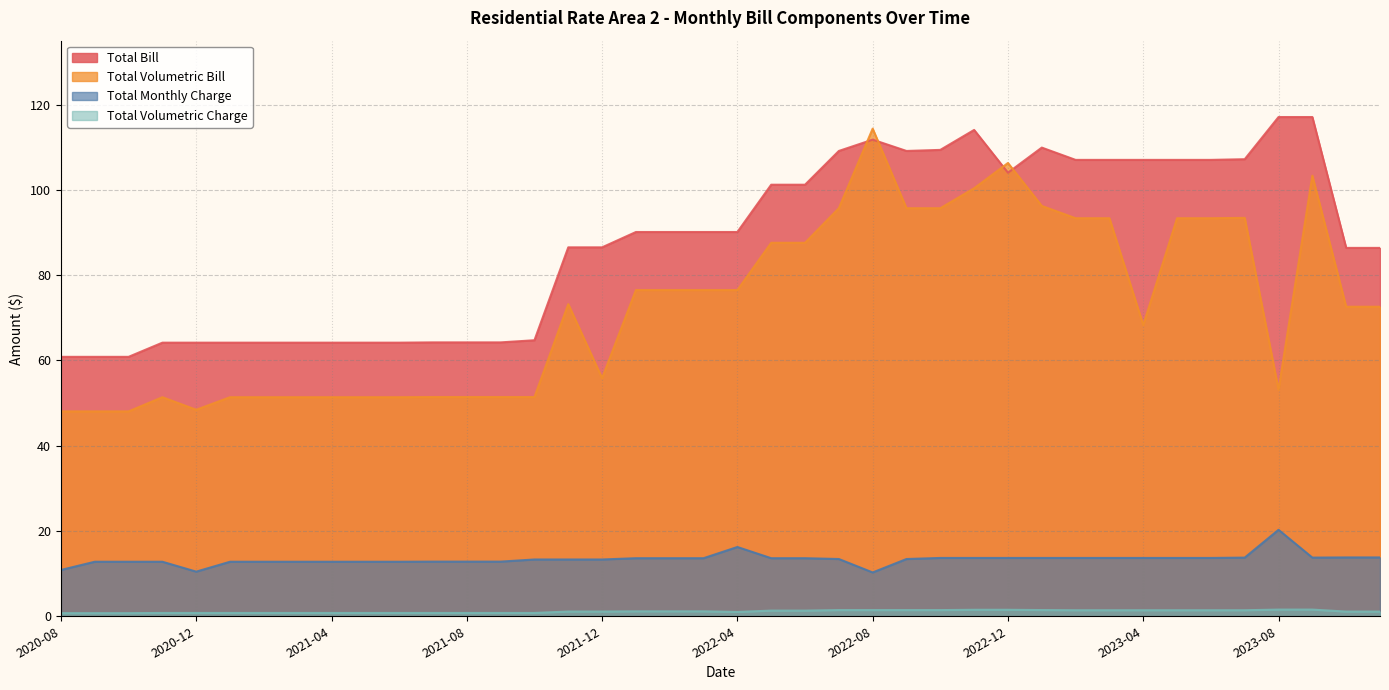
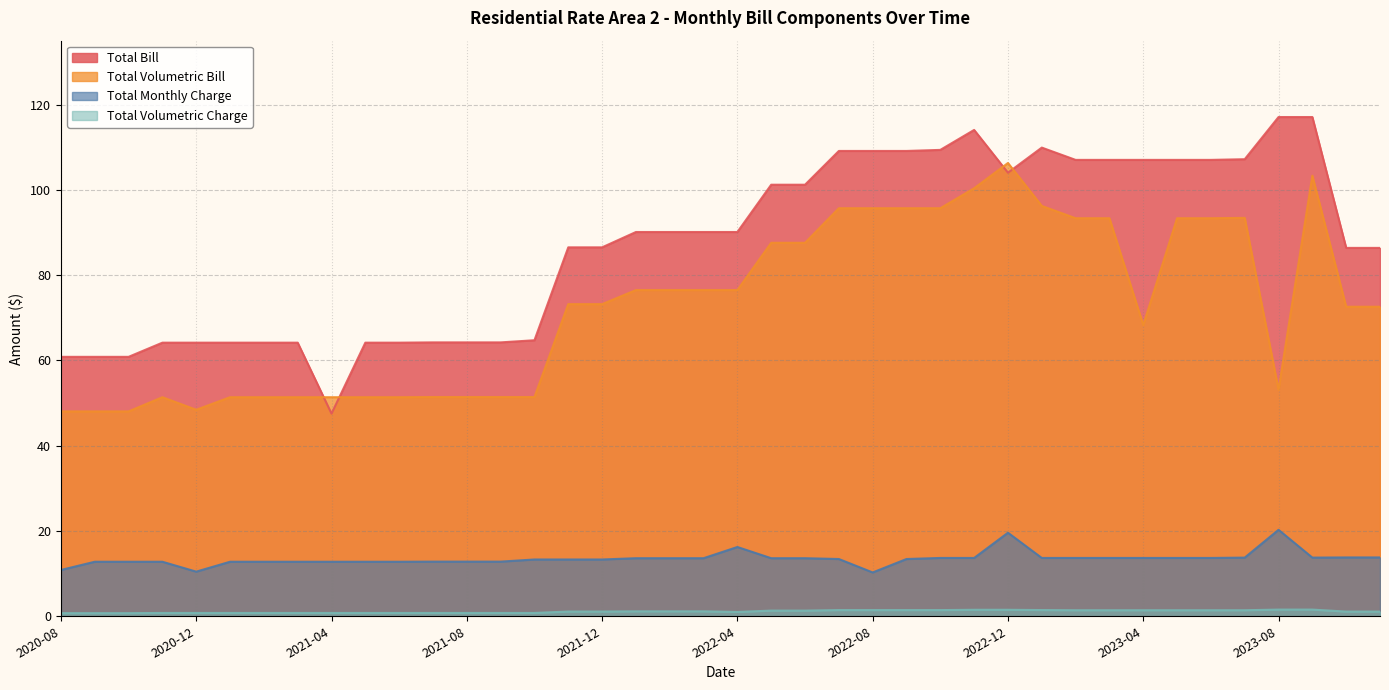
Total Bill, 2021-04: 64 -> 48
Total Volumetric Bill, 2021-12: 56 -> 73
Total Bill, 2022-08: 112 -> 109
Total Volumetric Bill, 2022-08: 114 -> 96
Total Monthly Charge, 2022-12: 14 -> 20
